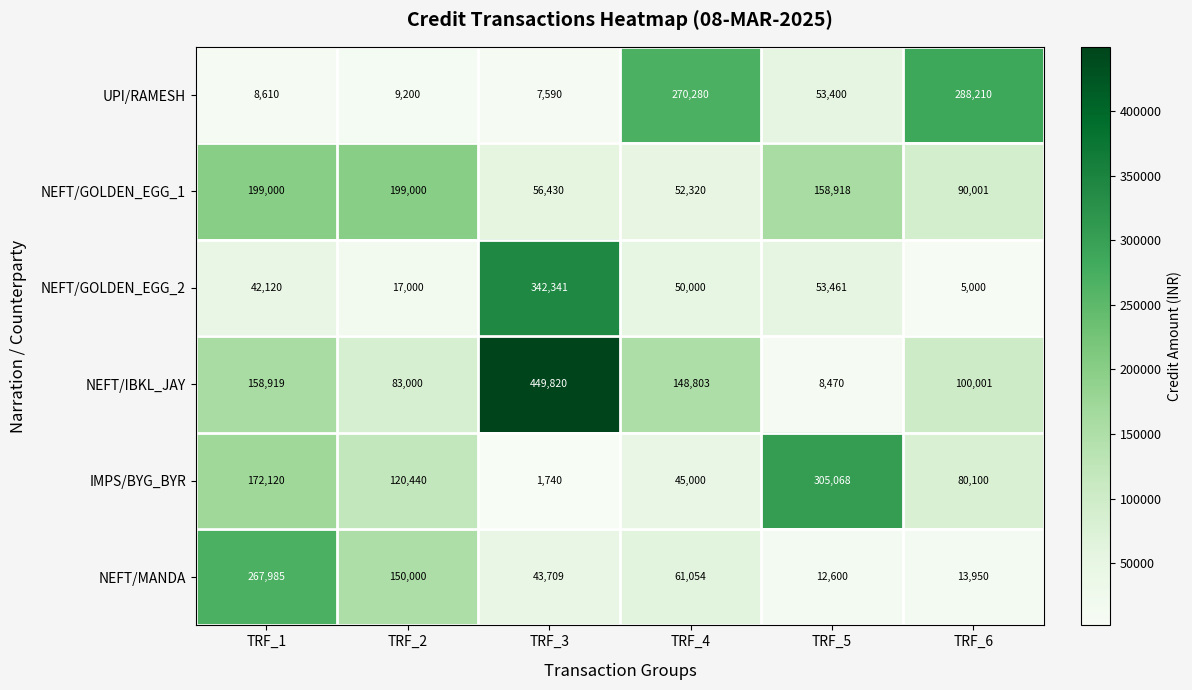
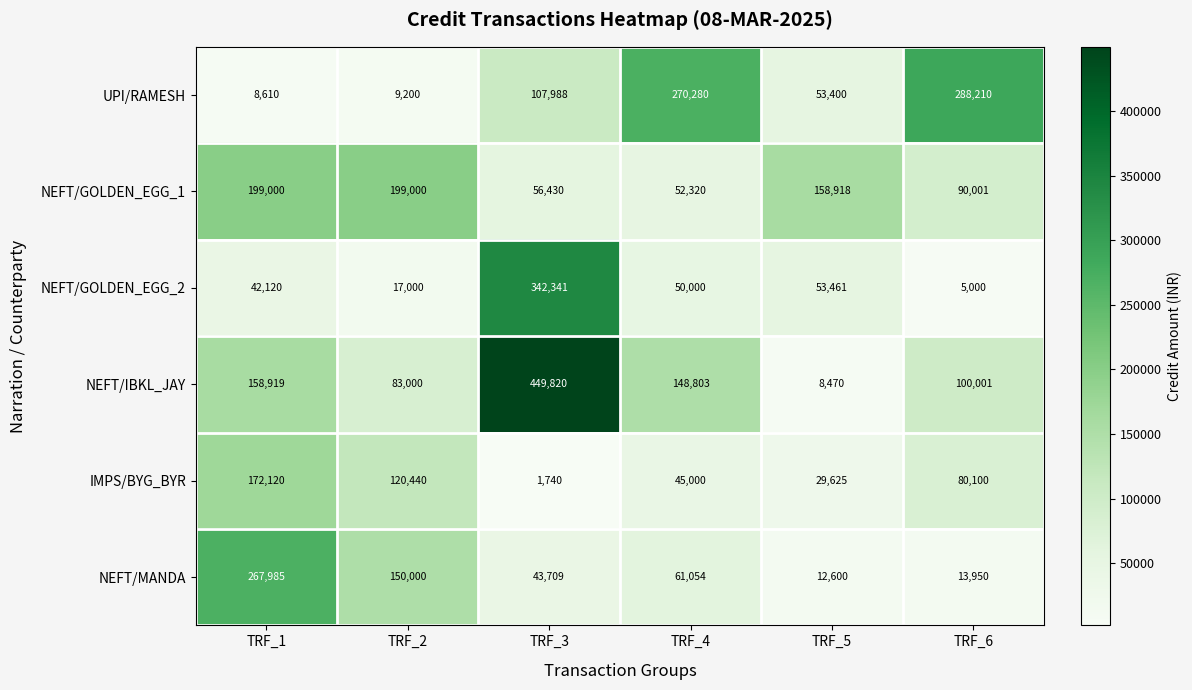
UPI/RAMESH, TRF_3: 7,590 -> 107,988
IMPS/BYG_BYR, TRF_5: 305,068 -> 29,625
